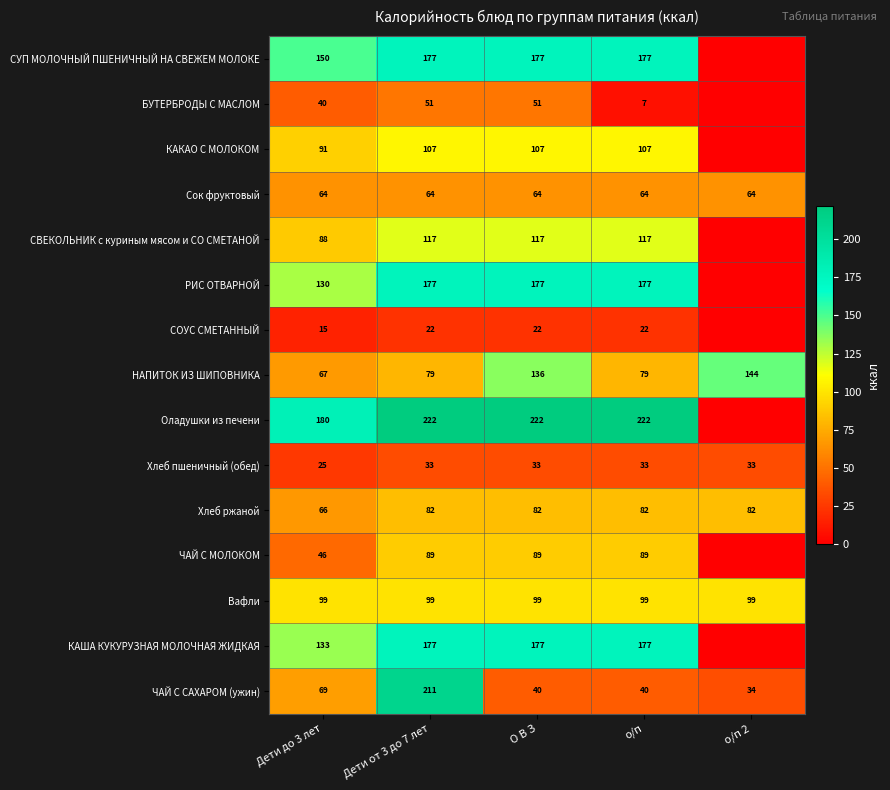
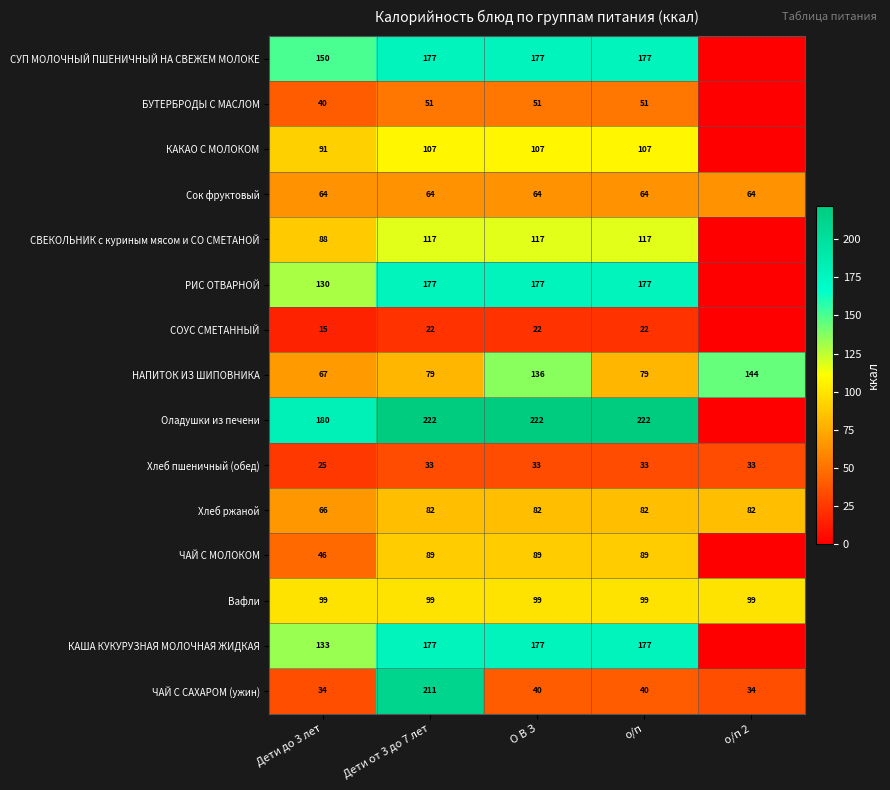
БУТЕРБРОДЫ С МАСЛОМ, о/п: 7 -> 51
ЧАЙ С САХАРОМ (ужин), Дети до 3 лет: 69 -> 34
